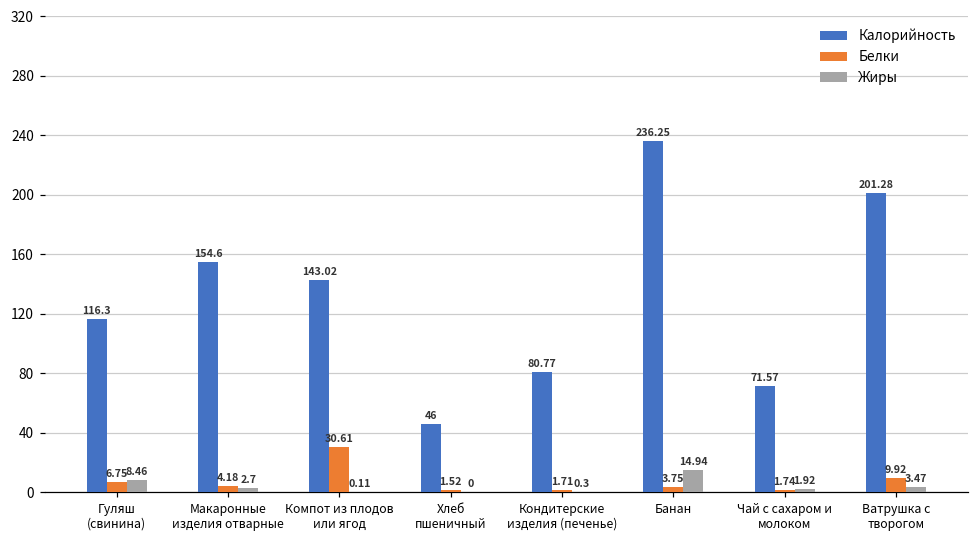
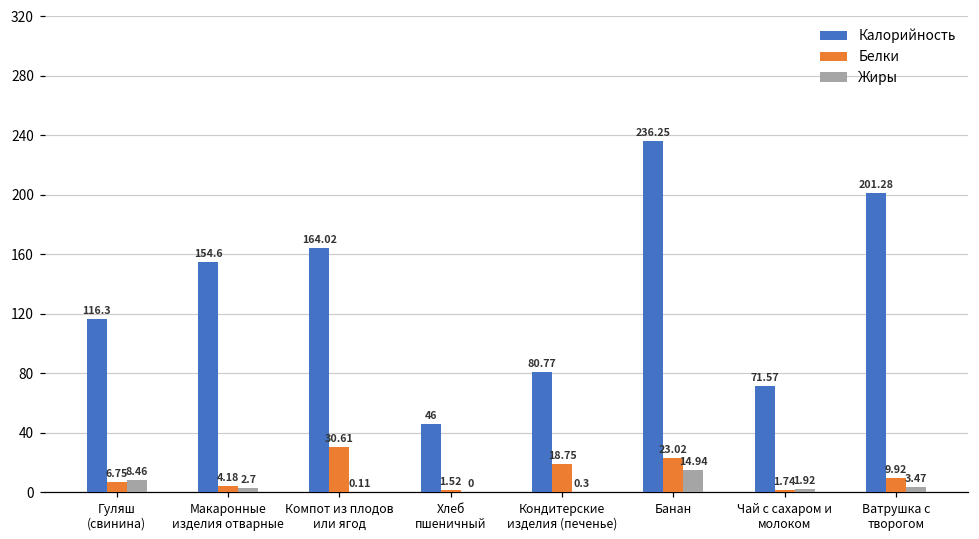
Калорийность, Компот из плодов или ягод: 143.02 -> 164.02
Белки, Кондитерские изделия (печенье): 1.71 -> 18.75
Белки, Банан: 3.75 -> 23.02
